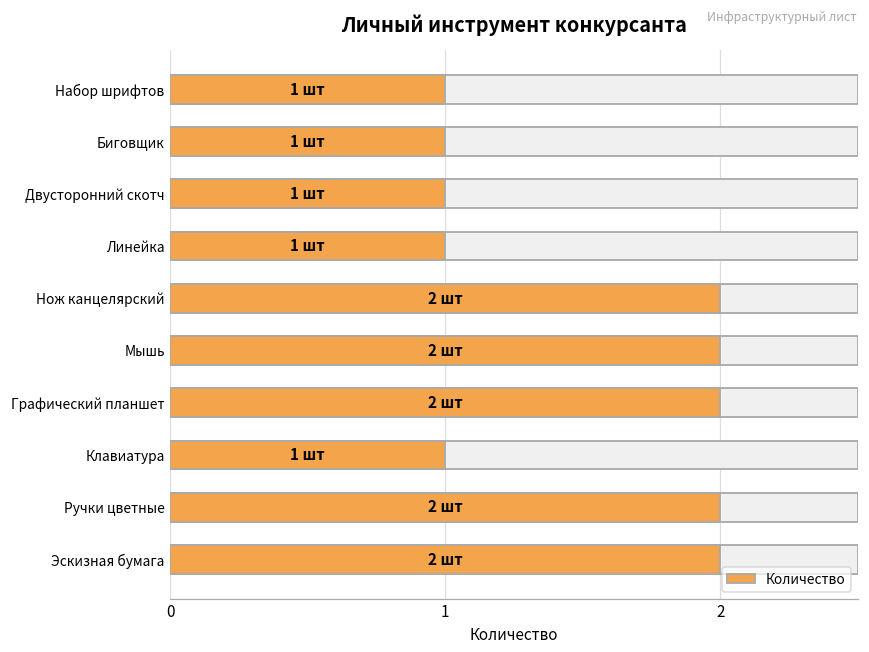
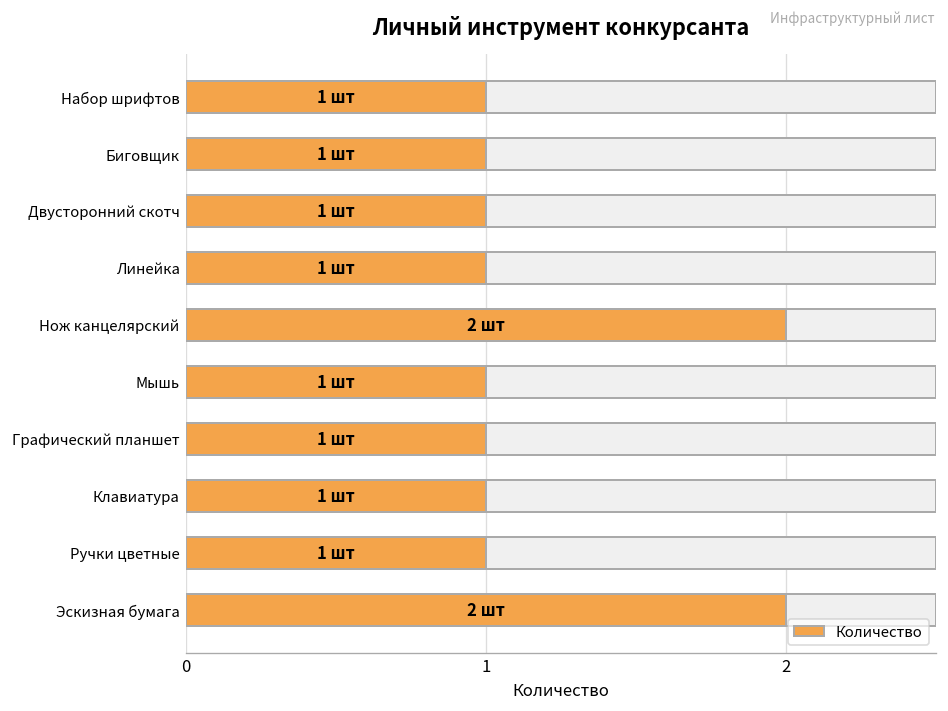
Количество, Мышь: 2 -> 1
Количество, Графический планшет: 2 -> 1
Количество, Ручки цветные: 2 -> 1
